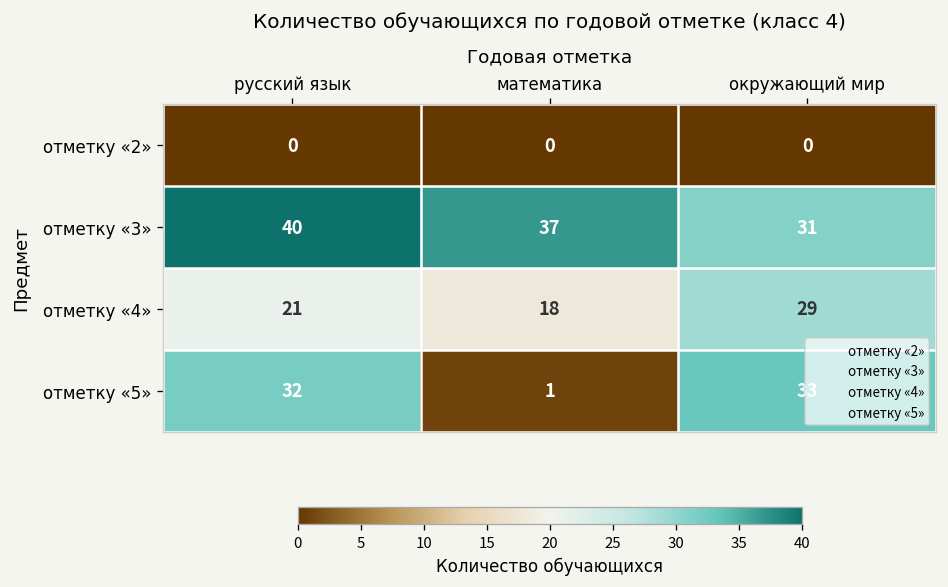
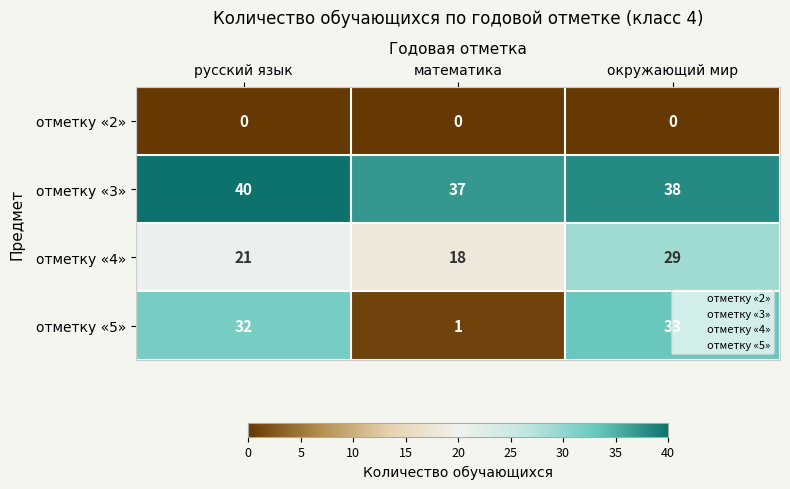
отметку «3», окружающий мир: 31 -> 38
